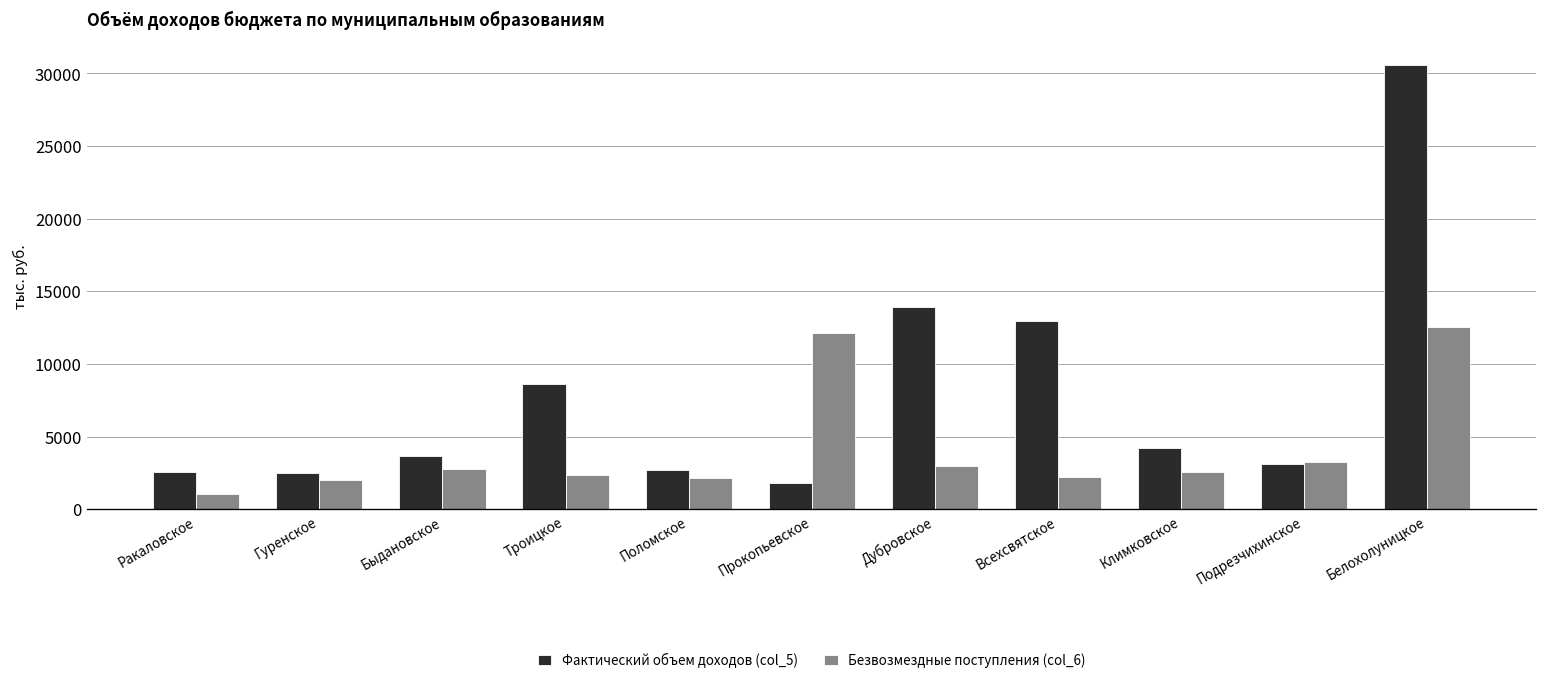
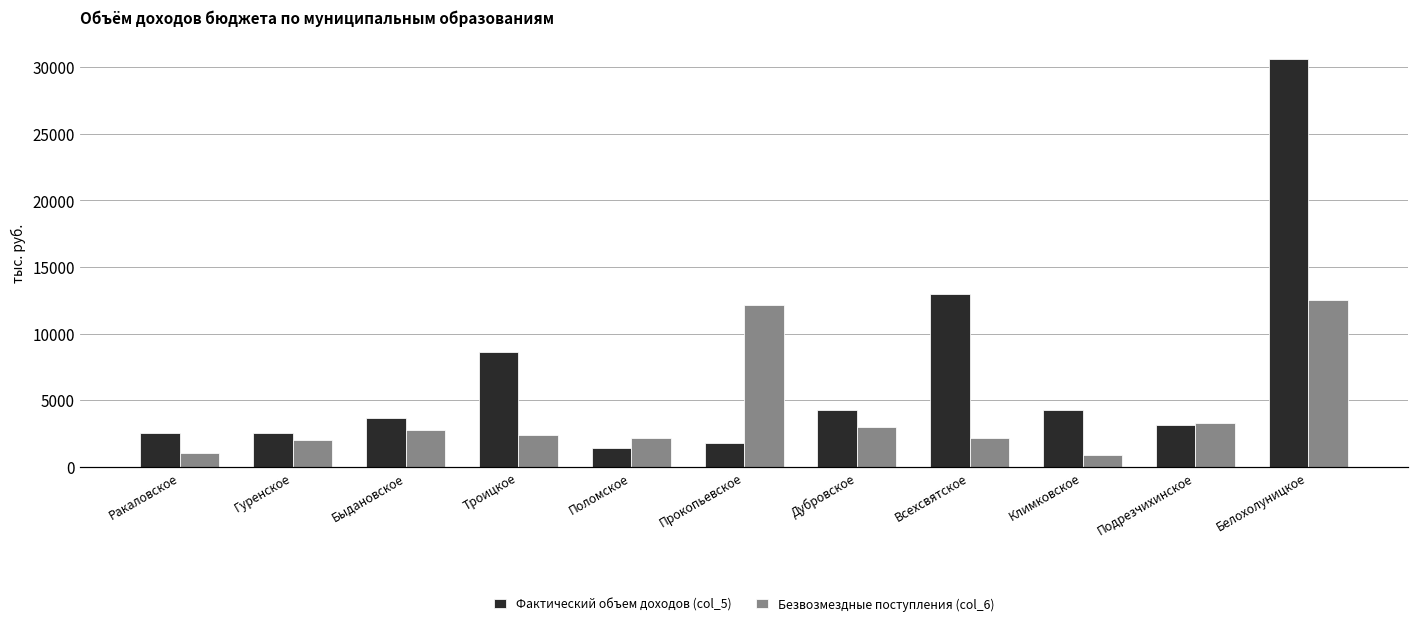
Фактический объем доходов (col_5), Поломское: 2700 -> 1400
Фактический объем доходов (col_5), Дубровское: 14000 -> 4200
Безвозмездные поступления (col_6), Климковское: 2500 -> 900
